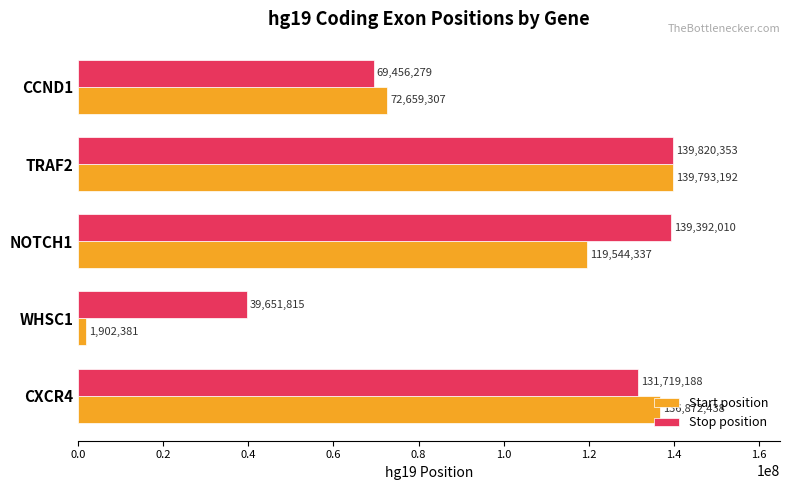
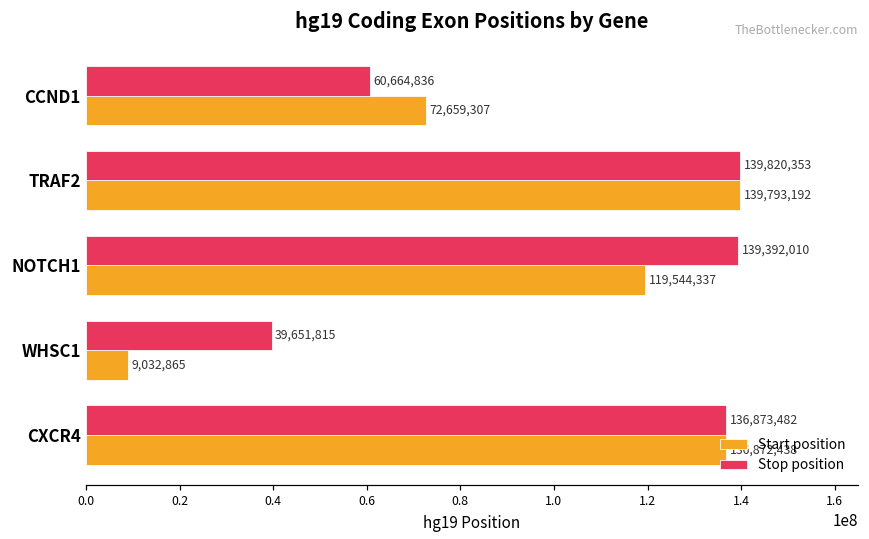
Stop position, CCND1: 69,456,279 -> 60,664,836
Start position, WHSC1: 1,902,381 -> 9,032,865
Stop position, CXCR4: 131,719,188 -> 136,873,482
